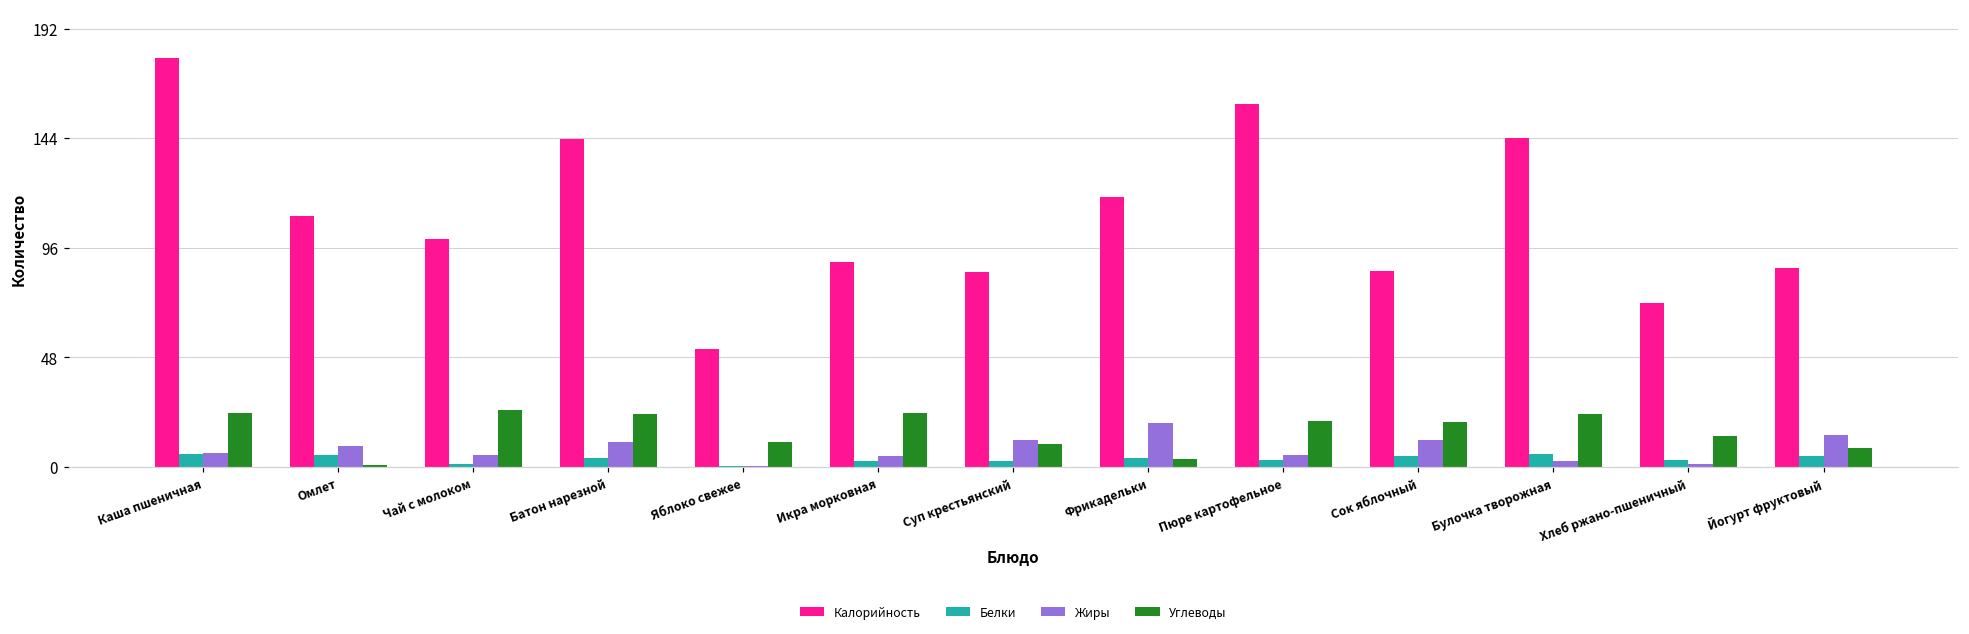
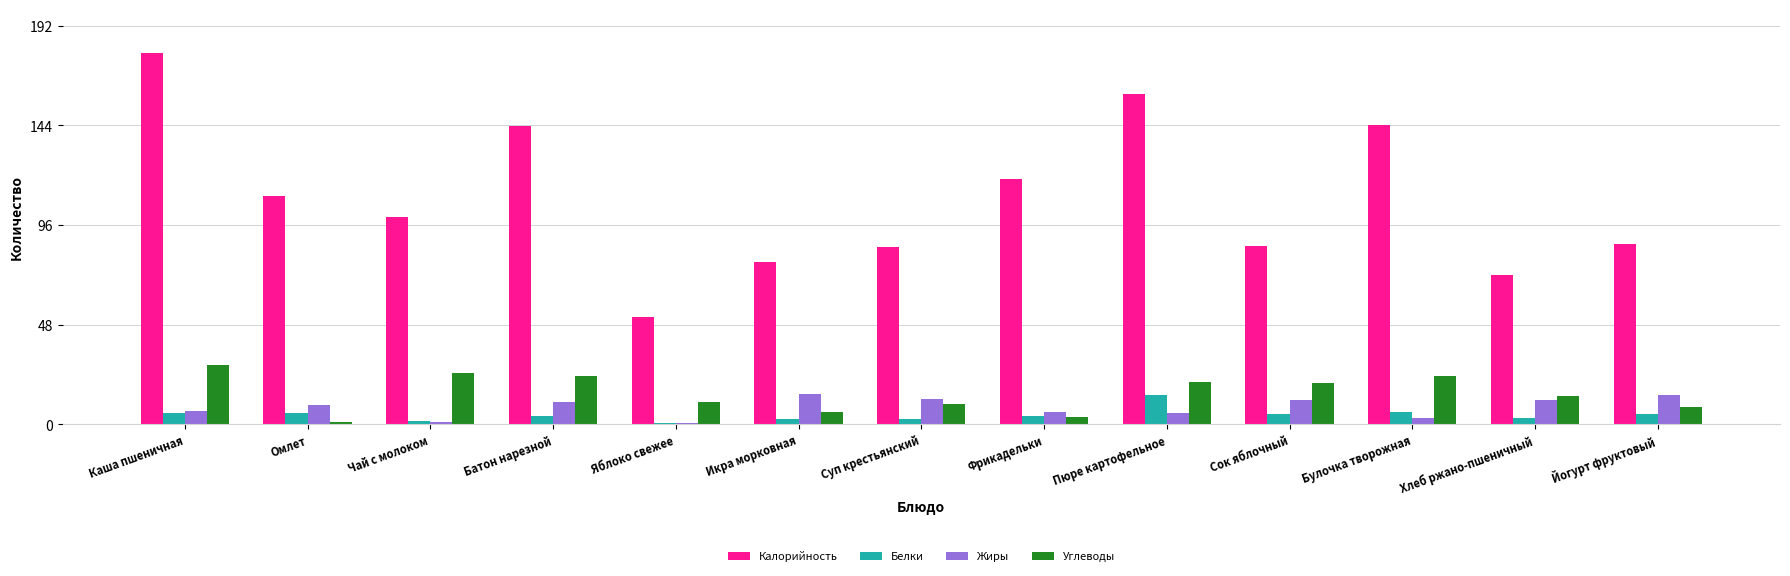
Углеводы, Каша пшеничная: 24 -> 29
Жиры, Чай с молоком: 6 -> 1
Калорийность, Икра морковная: 90 -> 78
Жиры, Икра морковная: 5 -> 15
Углеводы, Икра морковная: 24 -> 6
Жиры, Фрикадельки: 19 -> 6
Белки, Пюре картофельное: 3 -> 14
Жиры, Хлеб ржано-пшеничный: 1 -> 12
